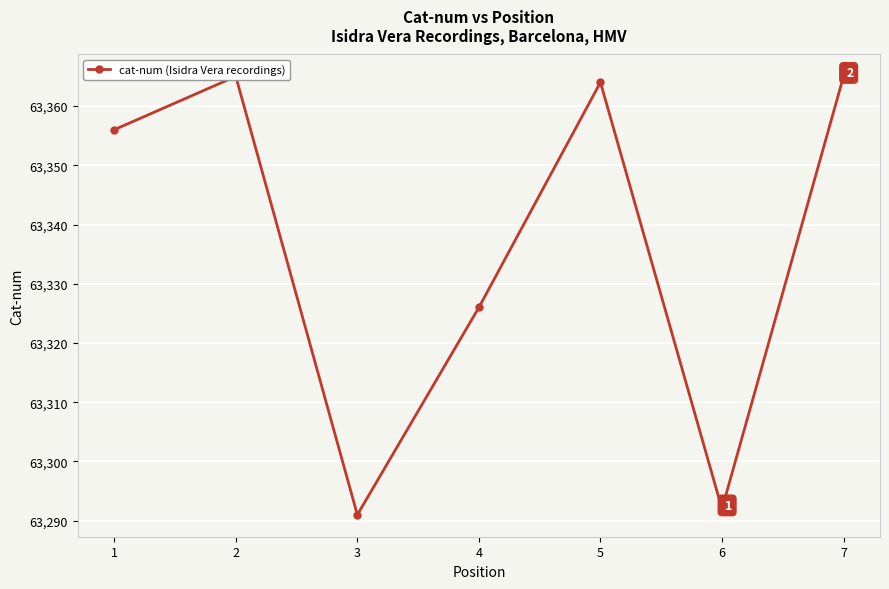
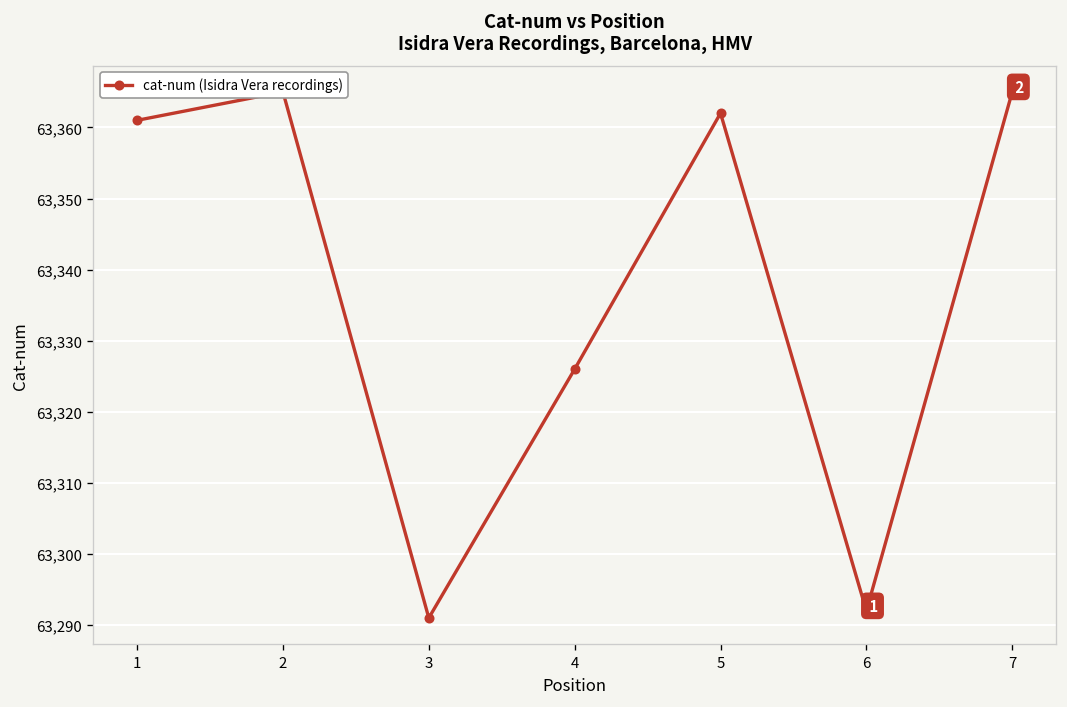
1: 63,356 -> 63,361
5: 63,364 -> 63,362
